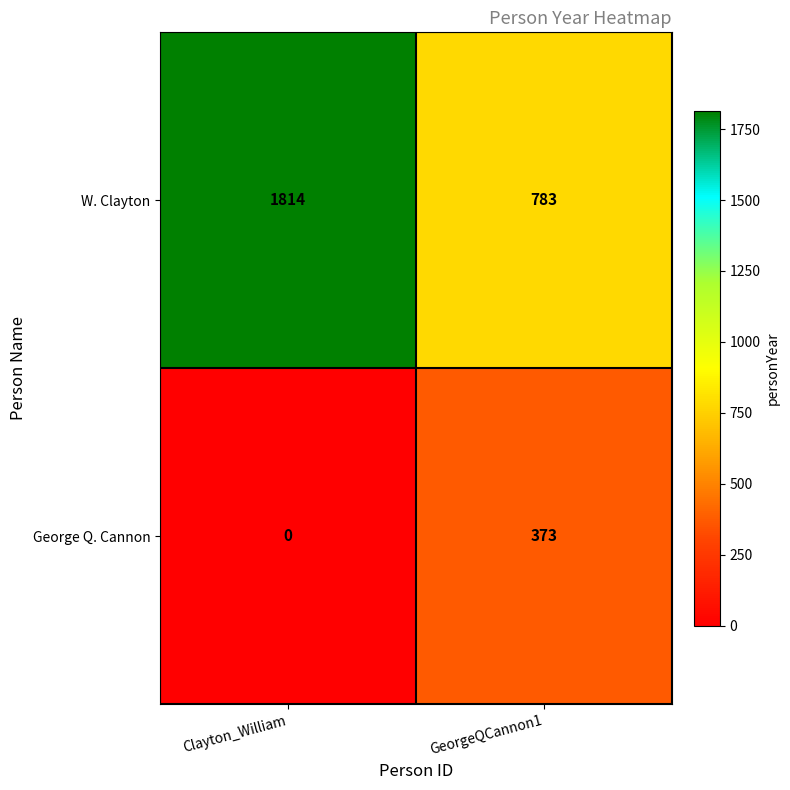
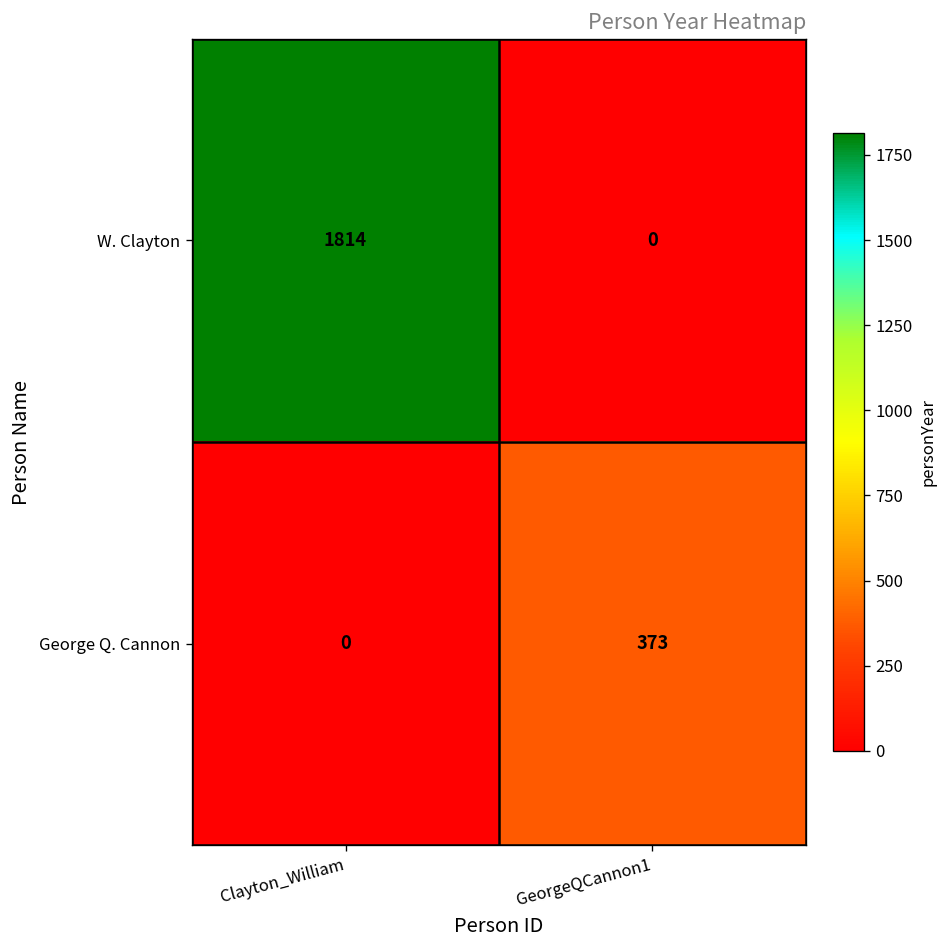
W. Clayton, GeorgeQCannon1: 783 -> 0
